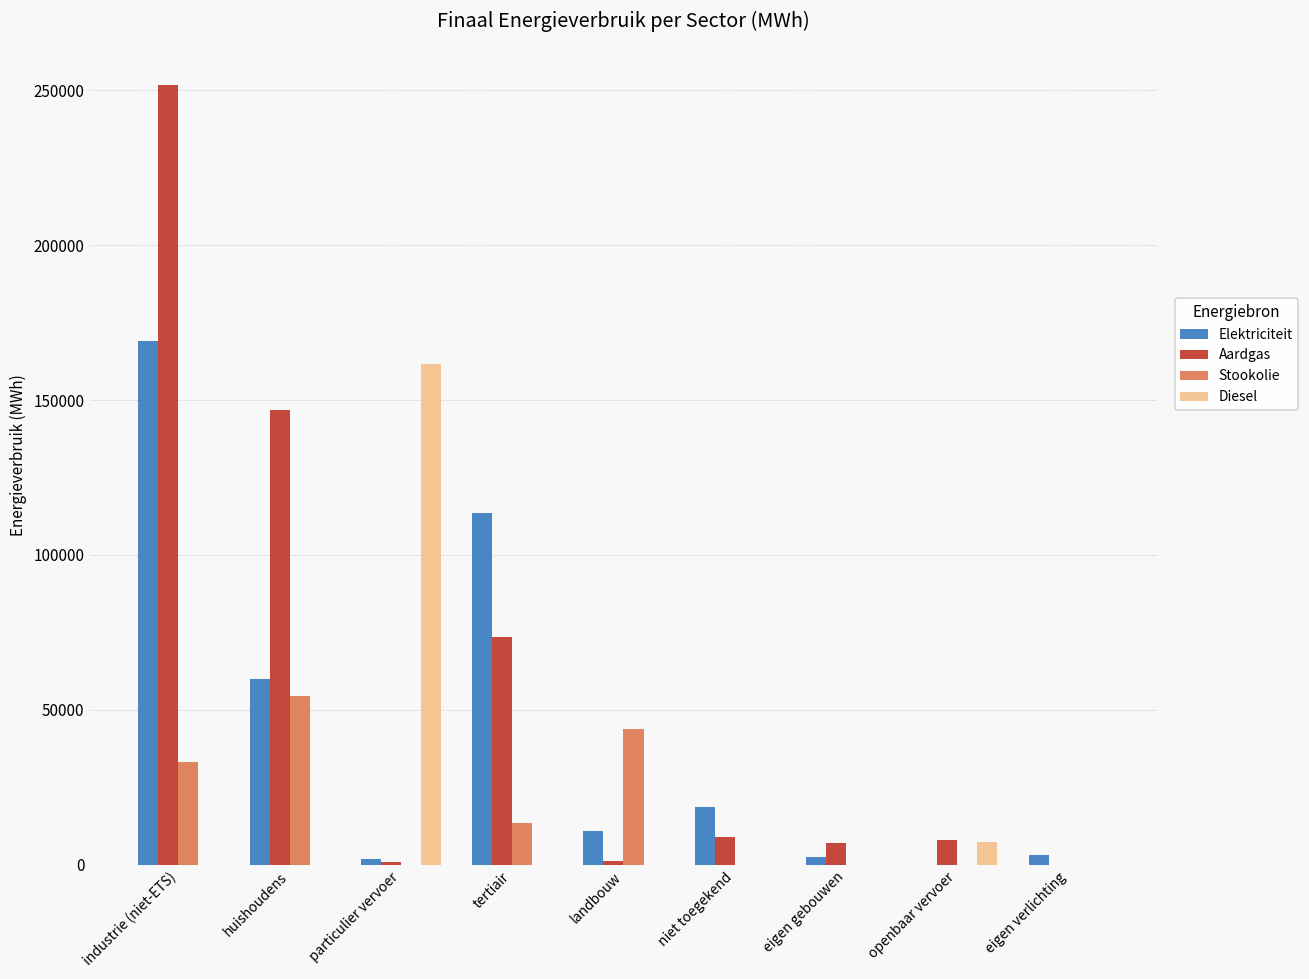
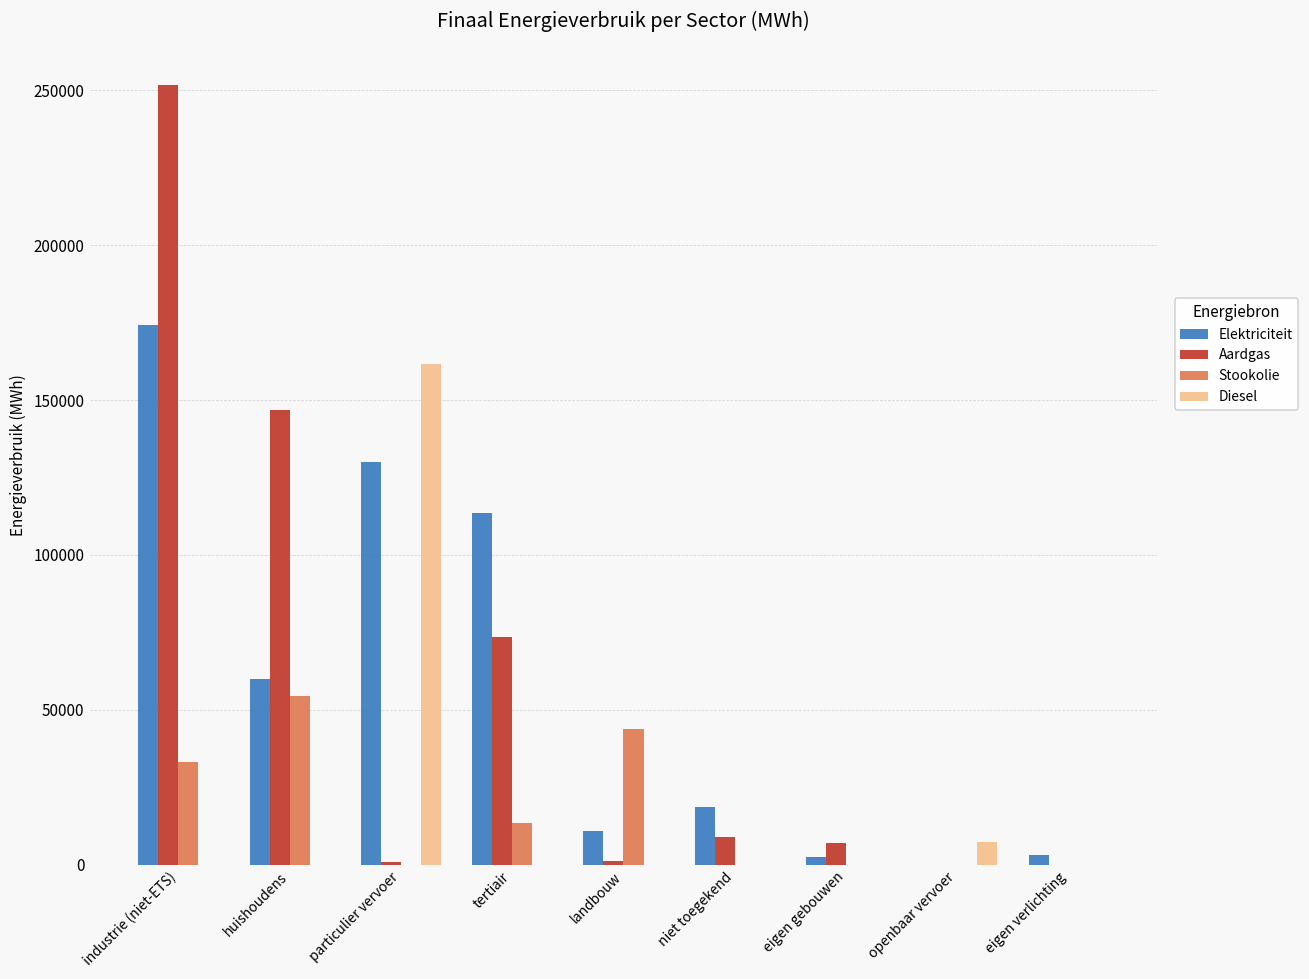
Elektriciteit, industrie (niet-ETS): 169000 -> 174000
Elektriciteit, particulier vervoer: 2000 -> 130000
Aardgas, openbaar vervoer: 8000 -> 0
